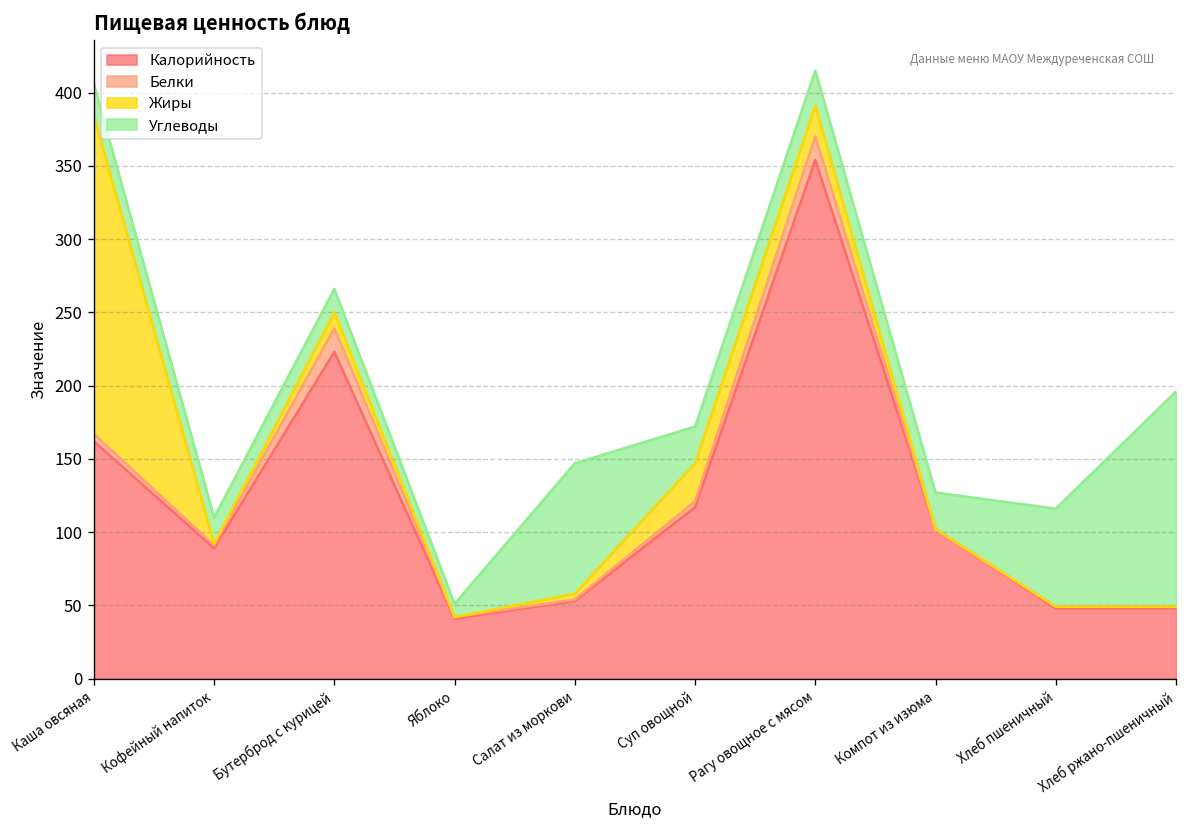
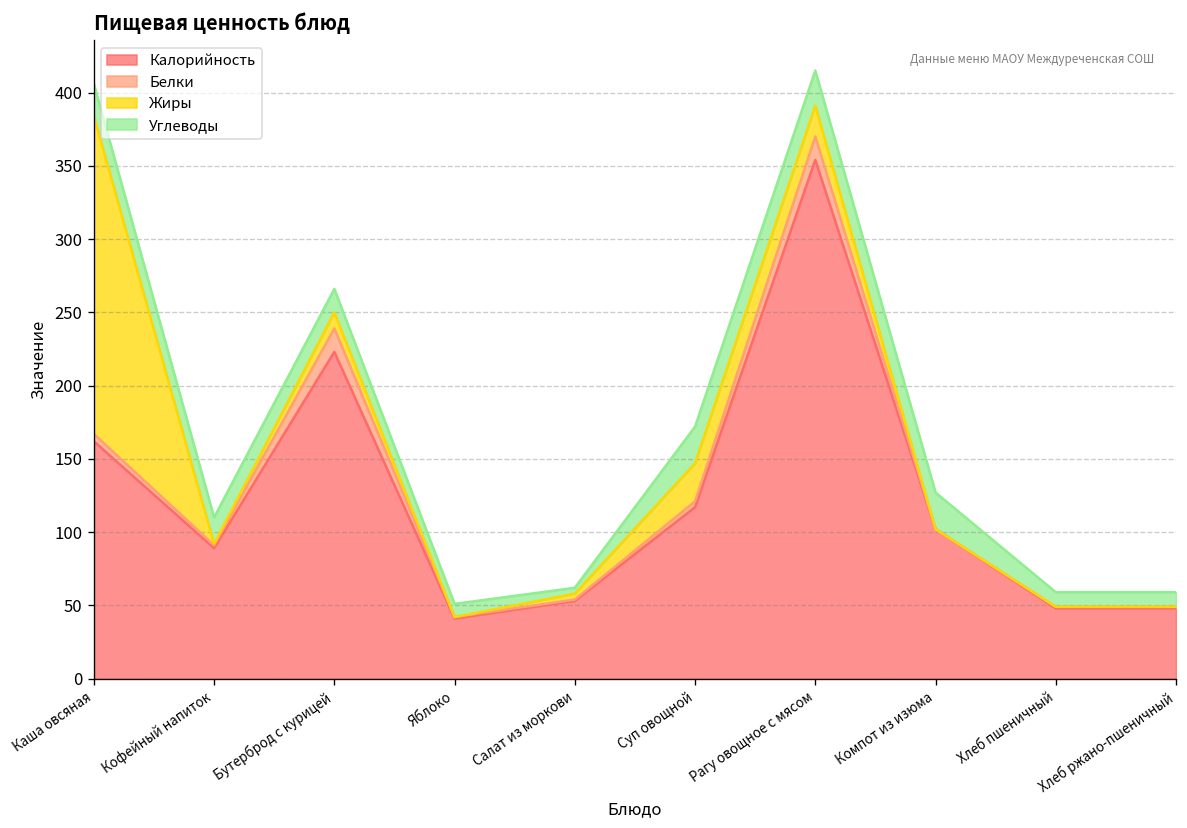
Углеводы, Салат из моркови: 89 -> 4
Углеводы, Хлеб пшеничный: 67 -> 10
Углеводы, Хлеб ржано-пшеничный: 147 -> 10
